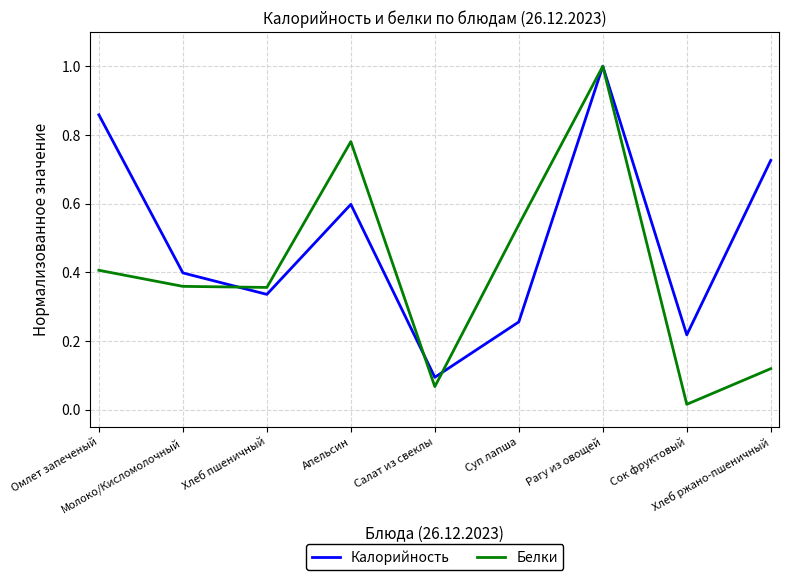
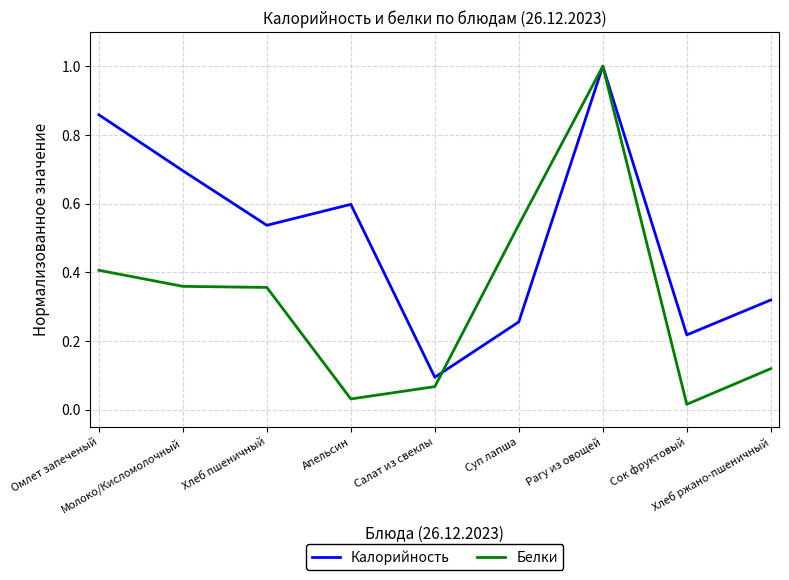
Калорийность, Молоко/Кисломолочный: 0.40 -> 0.70
Калорийность, Хлеб пшеничный: 0.34 -> 0.54
Белки, Апельсин: 0.78 -> 0.03
Калорийность, Хлеб ржано-пшеничный: 0.73 -> 0.32
